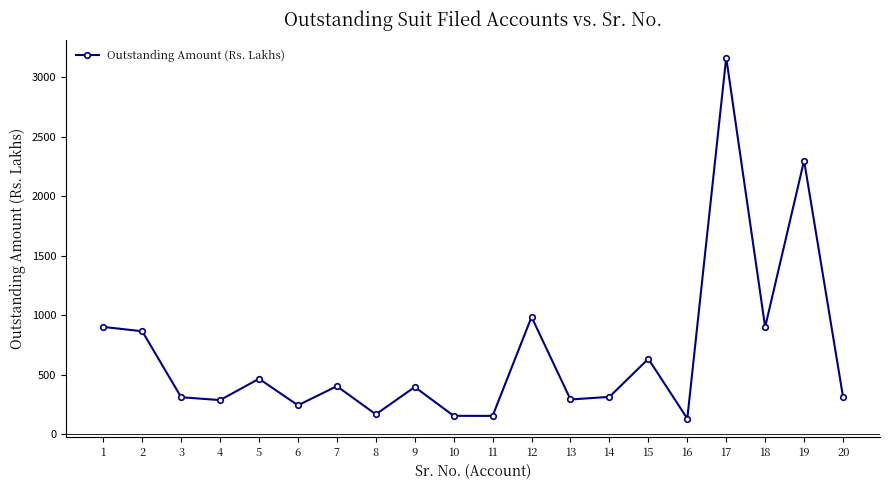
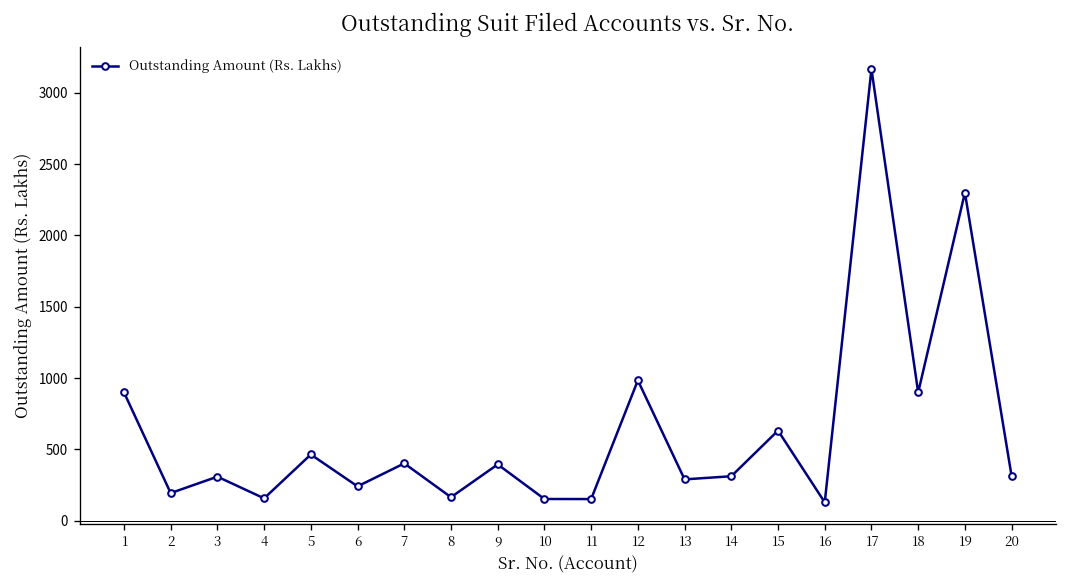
2: 860 -> 190
4: 280 -> 160
